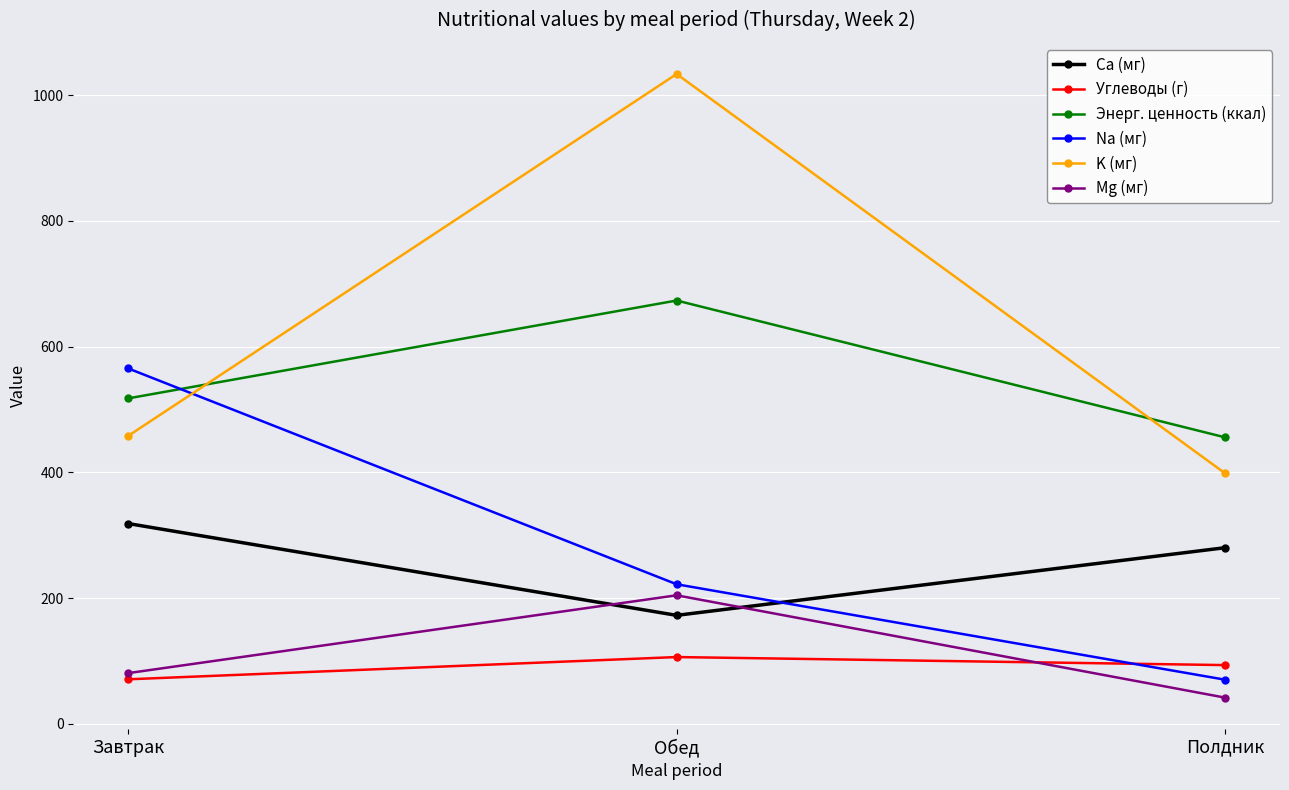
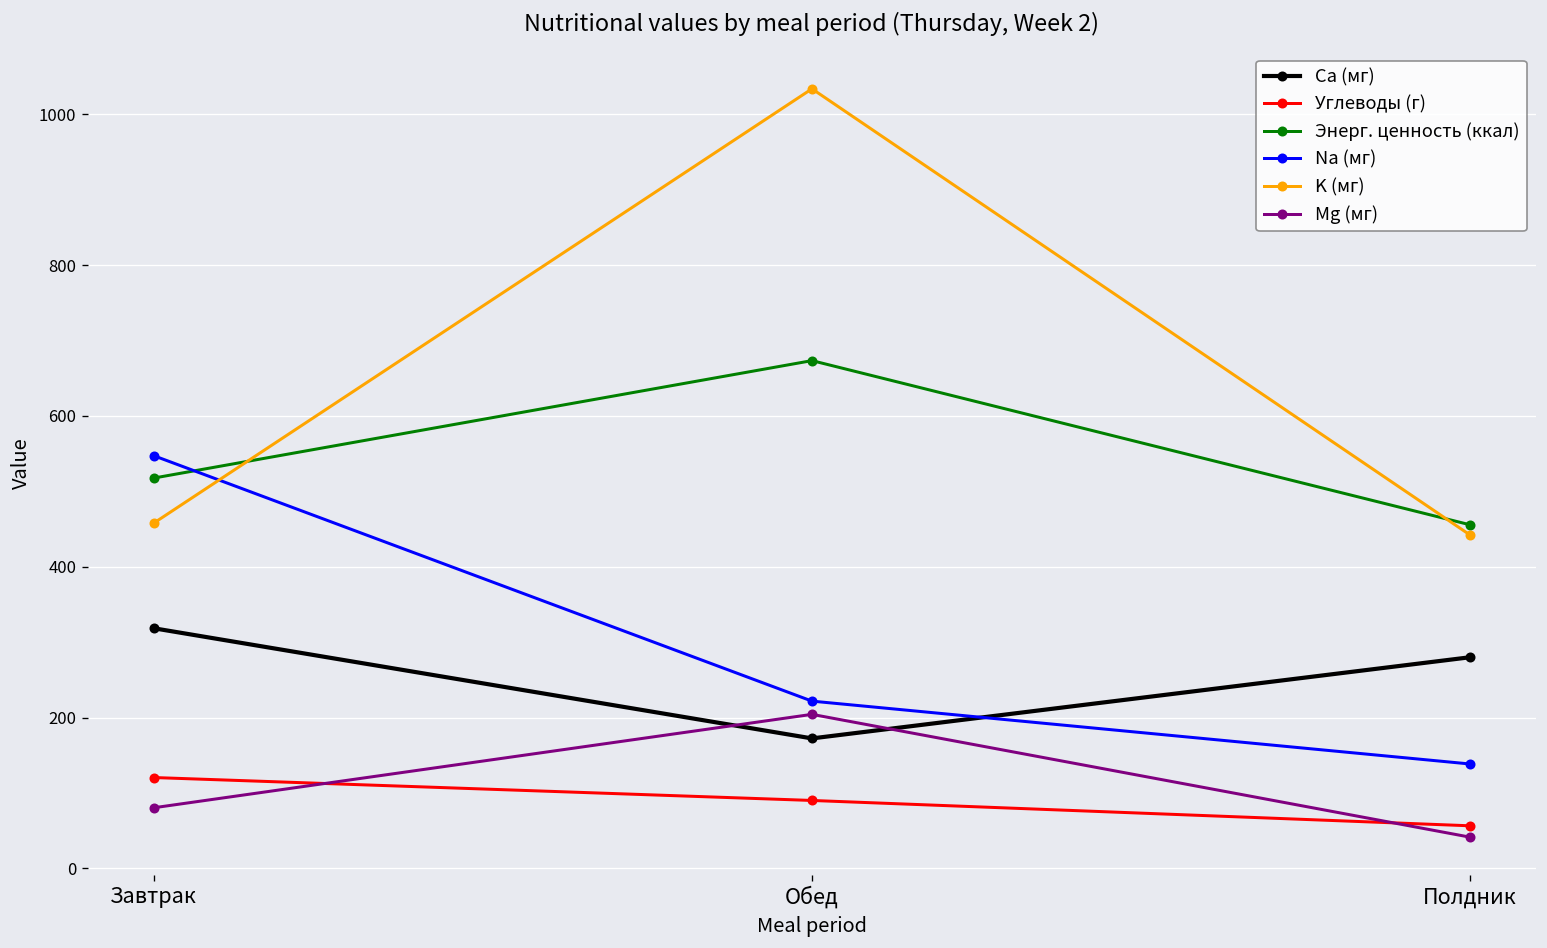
Углеводы (г), Завтрак: 70 -> 120
Na (мг), Завтрак: 570 -> 550
Углеводы (г), Обед: 110 -> 90
Углеводы (г), Полдник: 90 -> 60
Na (мг), Полдник: 70 -> 140
K (мг), Полдник: 400 -> 440
